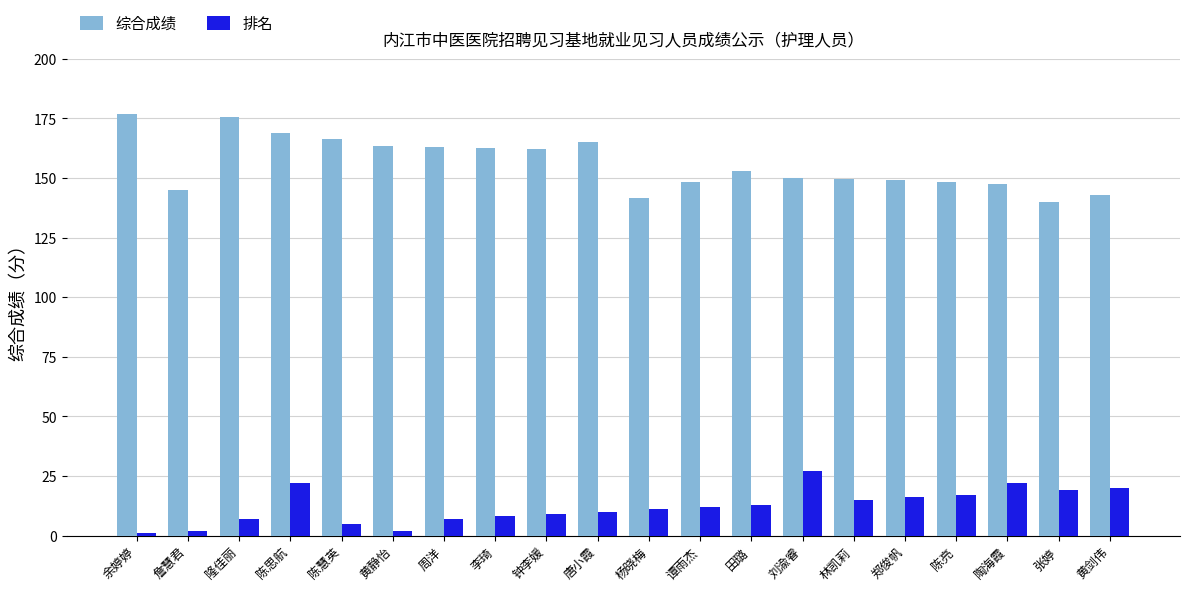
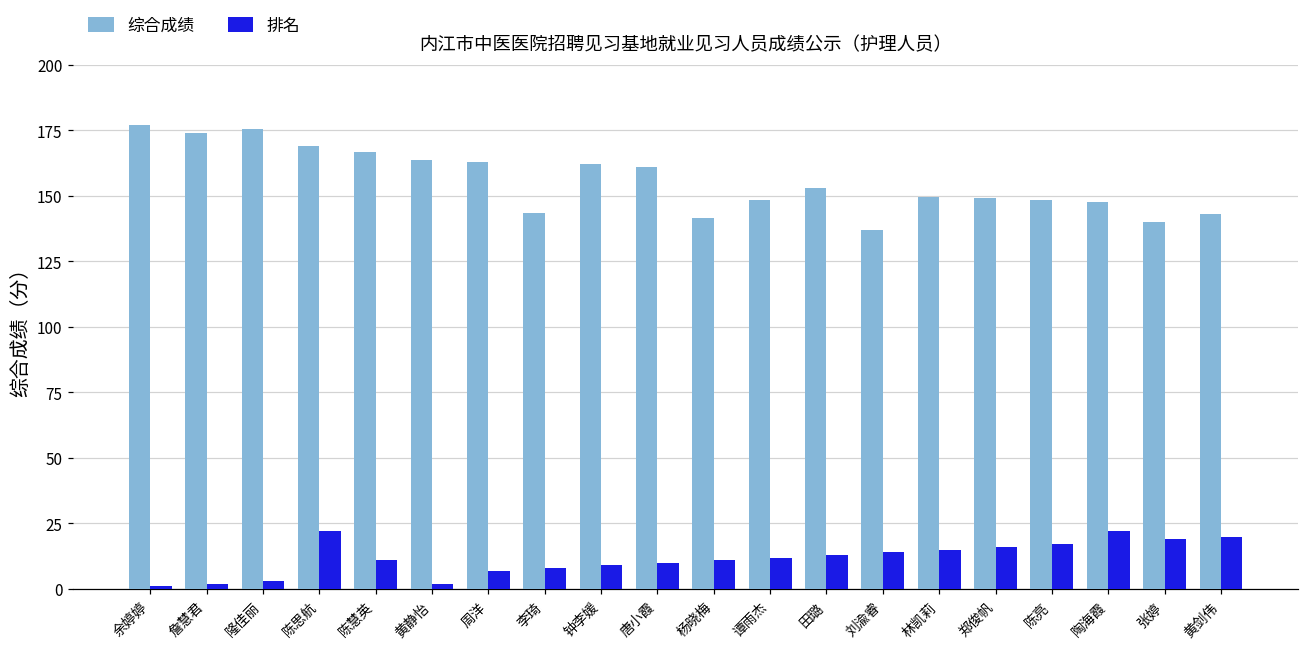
综合成绩, 詹慧君: 145 -> 174
排名, 隆佳丽: 7 -> 3
排名, 陈慧英: 5 -> 11
综合成绩, 李琦: 163 -> 144
综合成绩, 唐小霞: 165 -> 161
综合成绩, 刘渝睿: 150 -> 137
排名, 刘渝睿: 27 -> 14
